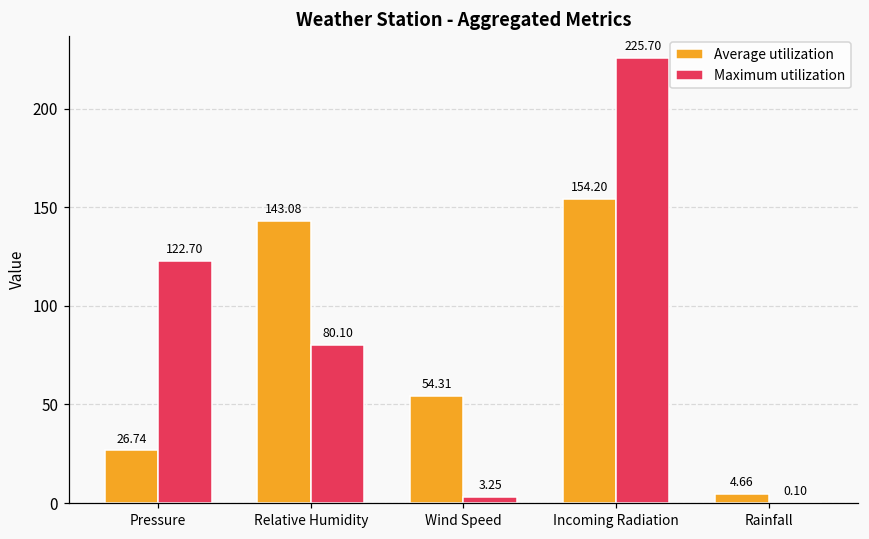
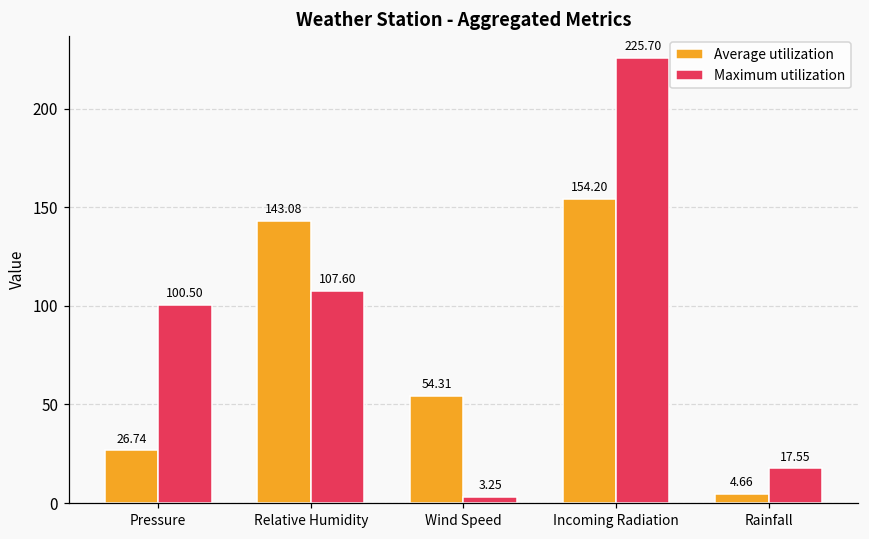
Maximum utilization, Pressure: 122.70 -> 100.50
Maximum utilization, Relative Humidity: 80.10 -> 107.60
Maximum utilization, Rainfall: 0.10 -> 17.55
